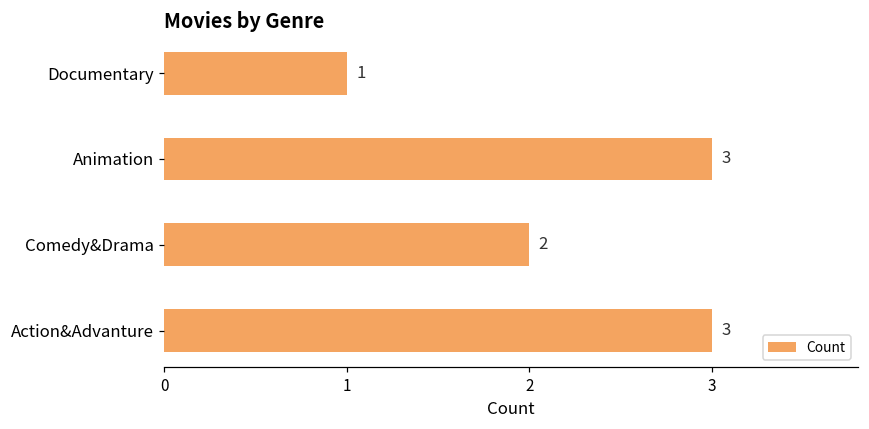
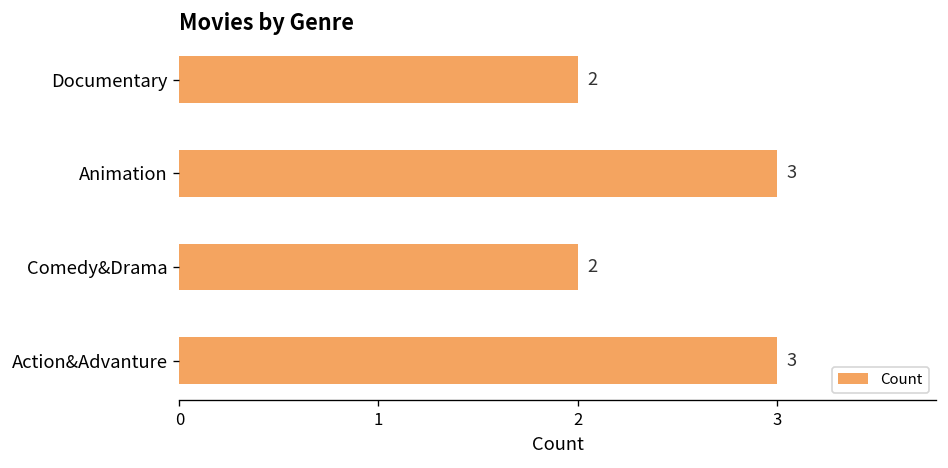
Documentary: 1 -> 2
